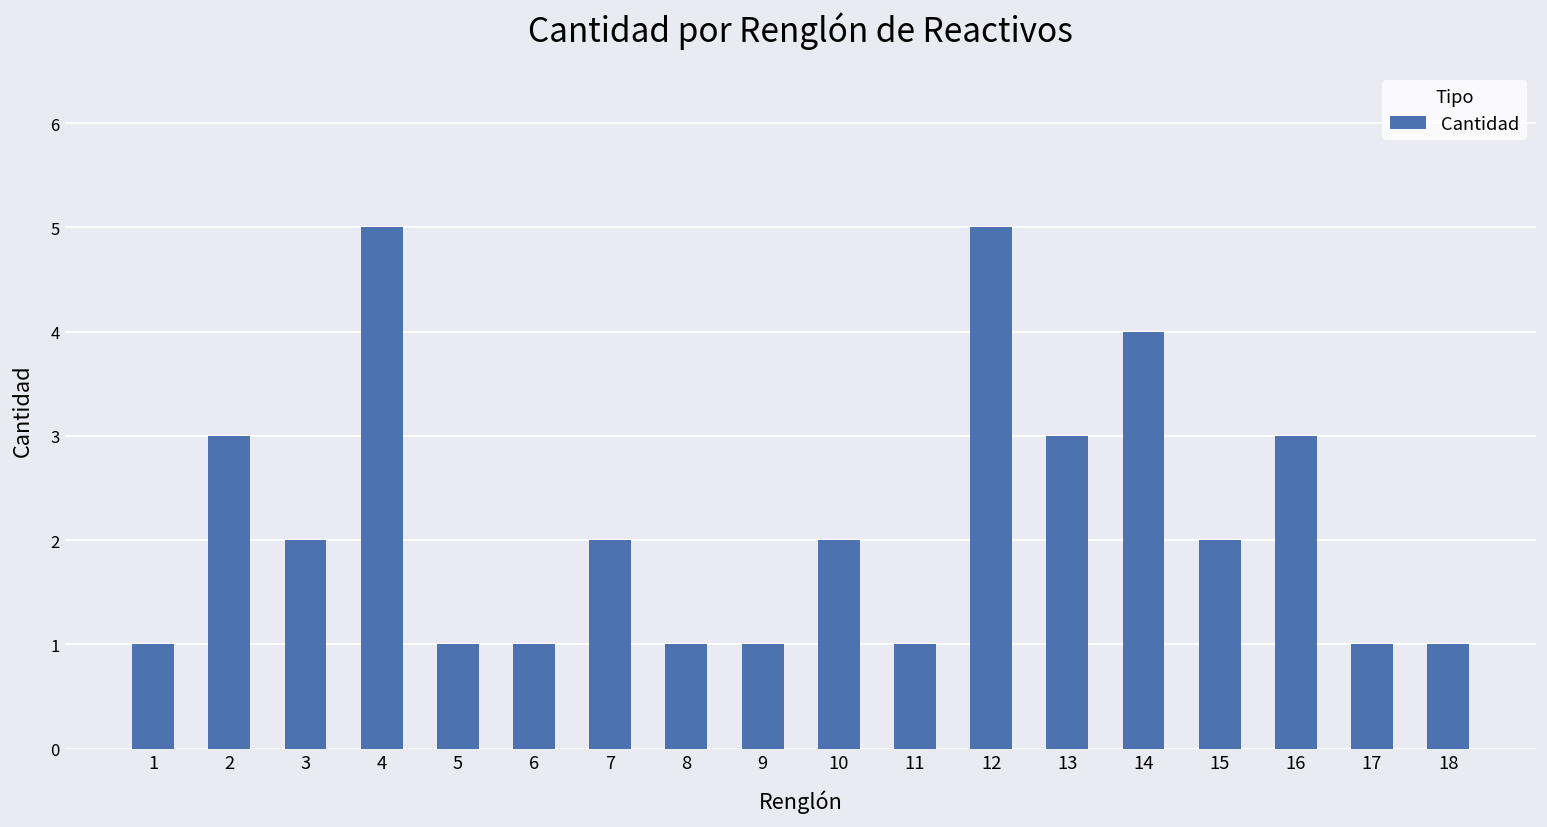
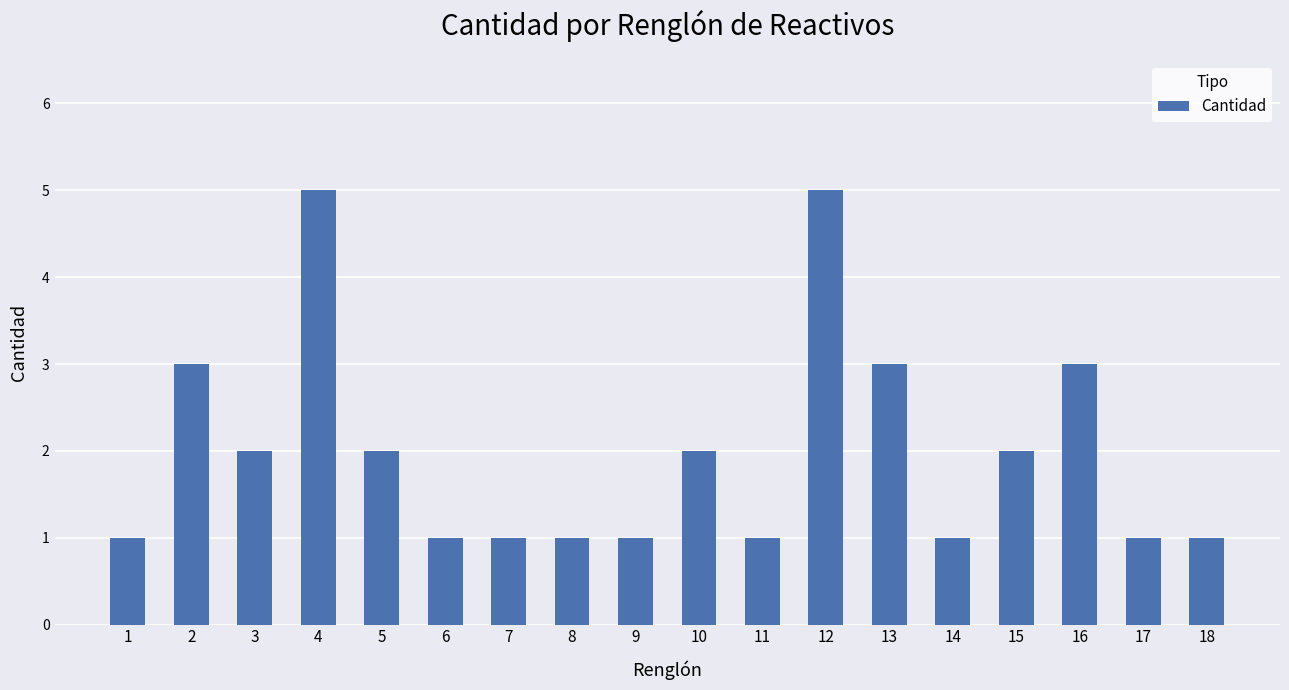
5: 1 -> 2
7: 2 -> 1
14: 4 -> 1
